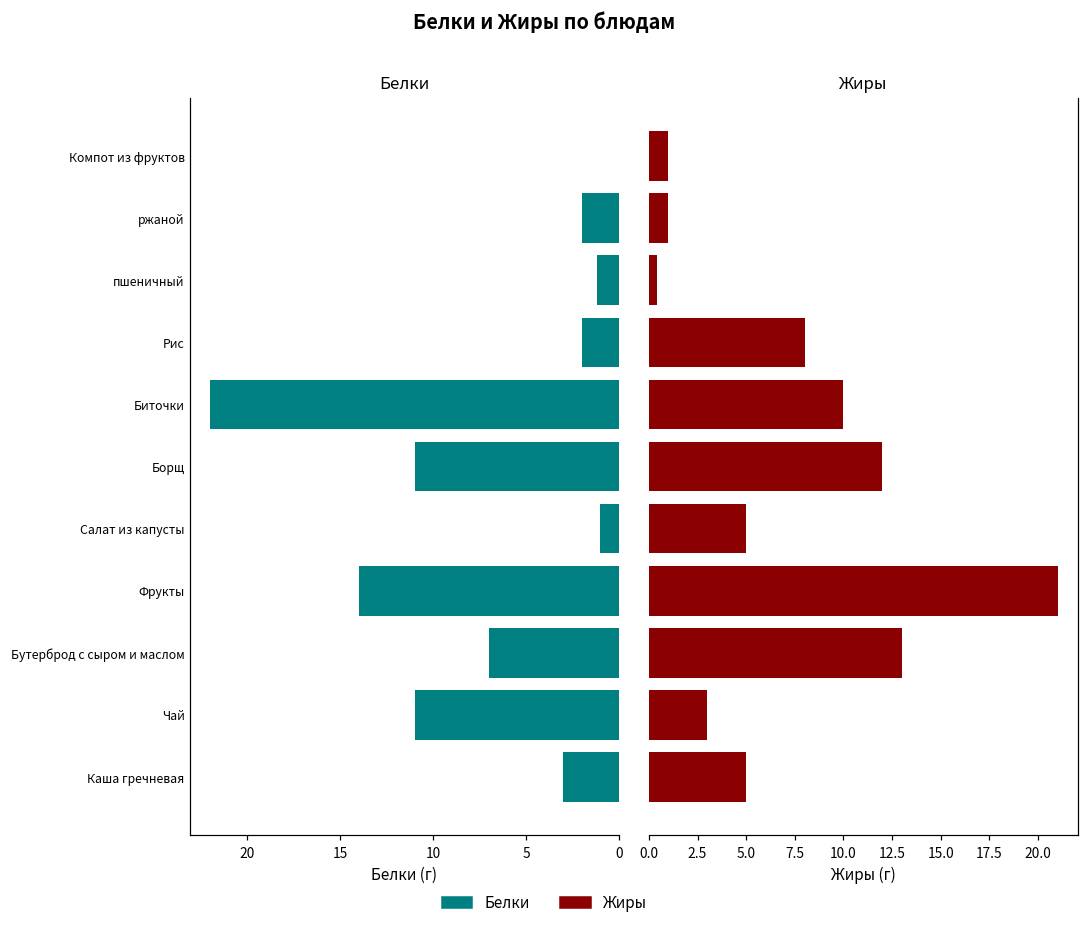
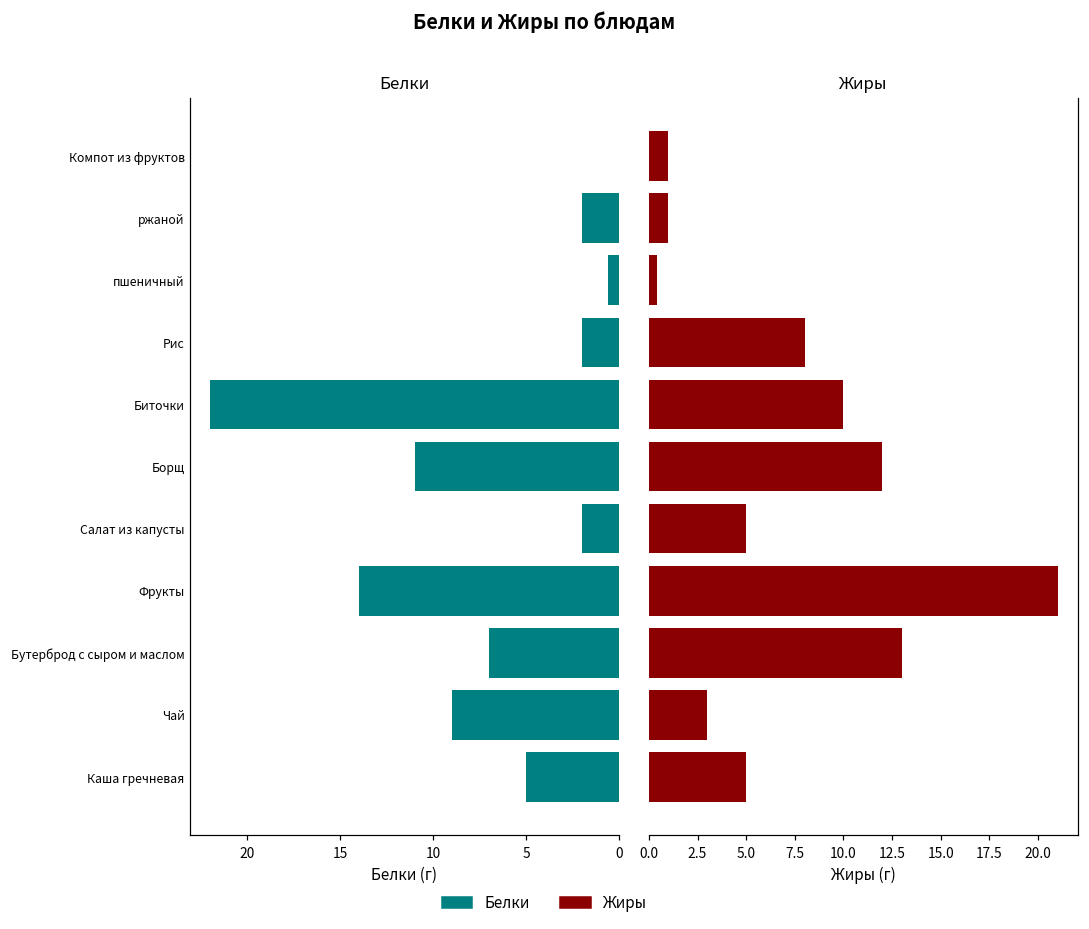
Белки, пшеничный: 1.2 -> 0.6
Белки, Салат из капусты: 1 -> 2
Белки, Чай: 11 -> 9
Белки, Каша гречневая: 3 -> 5
